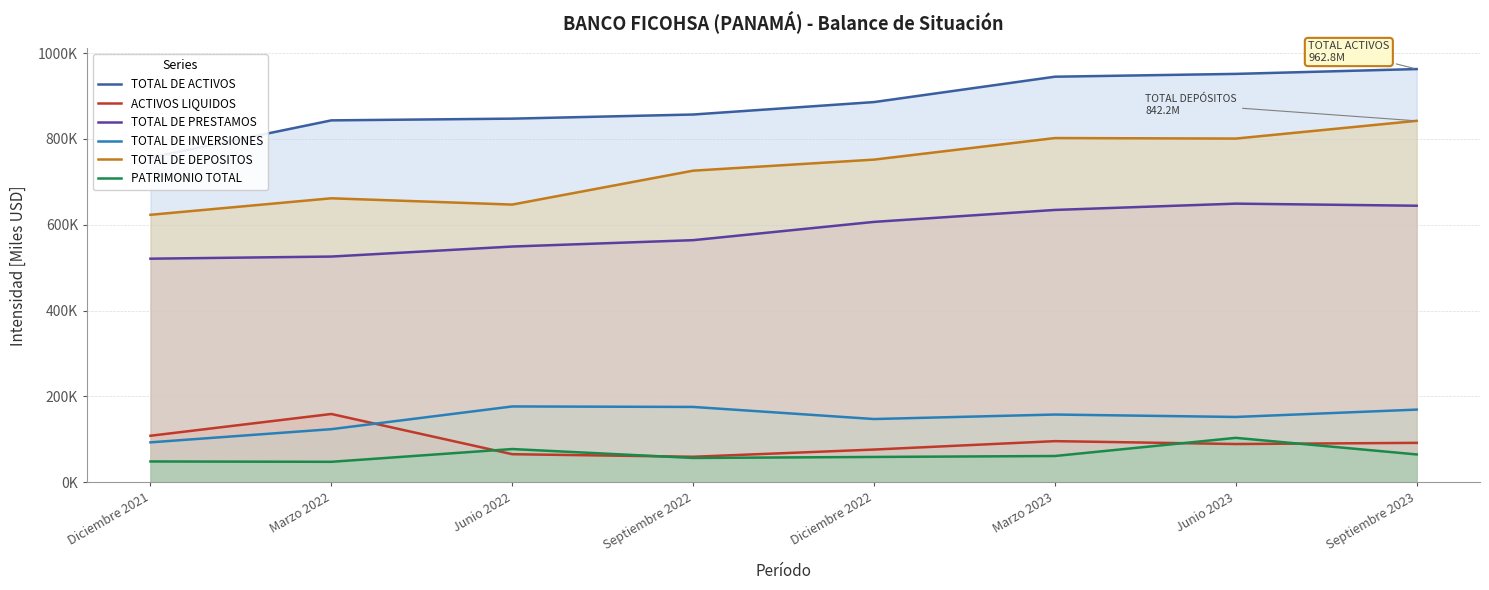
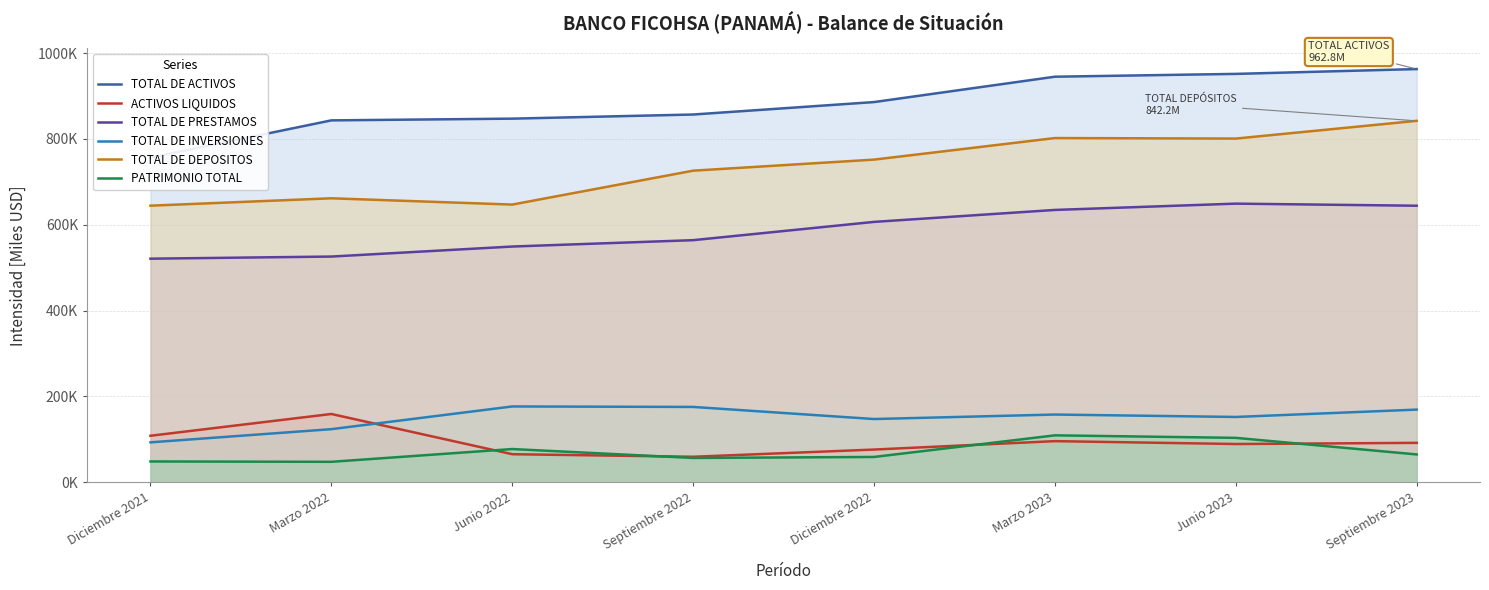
TOTAL DE DEPOSITOS, Diciembre 2021: 620000 -> 640000
PATRIMONIO TOTAL, Marzo 2023: 60000 -> 110000
